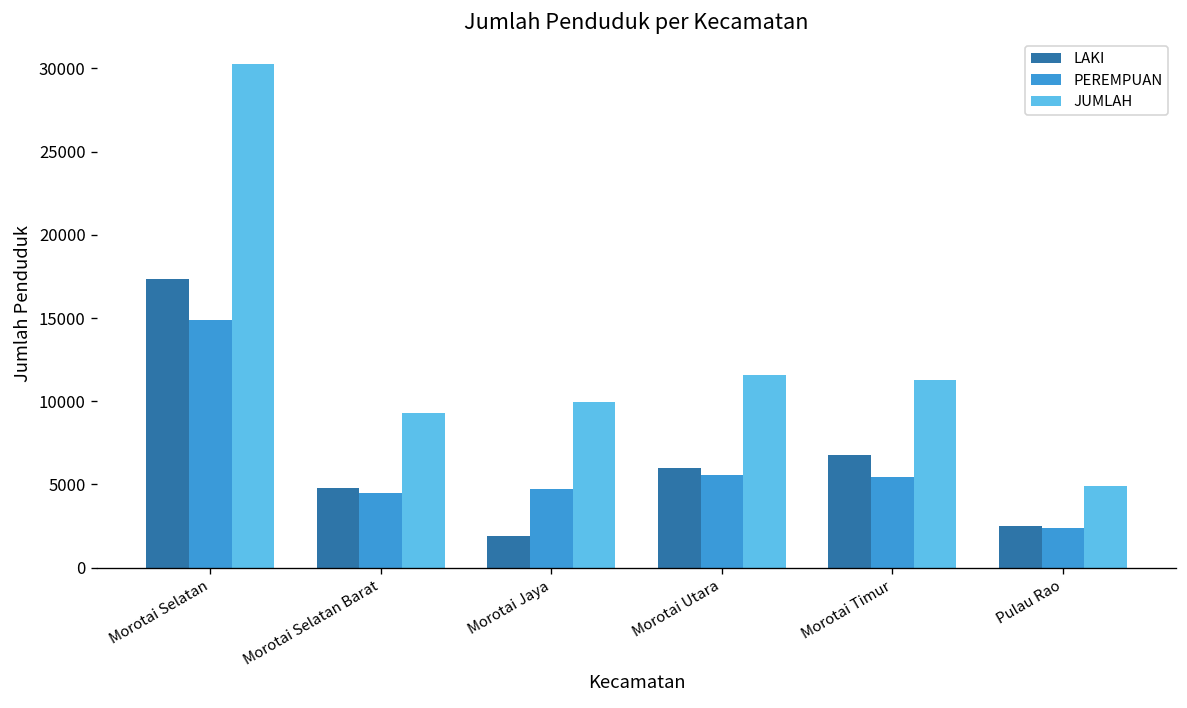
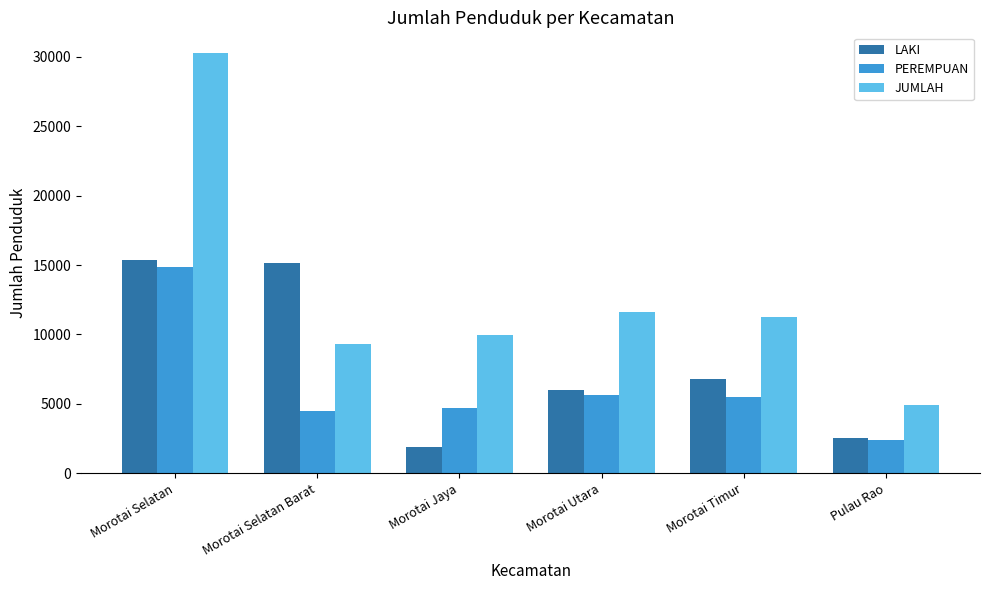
LAKI, Morotai Selatan: 17400 -> 15400
LAKI, Morotai Selatan Barat: 4800 -> 15100
